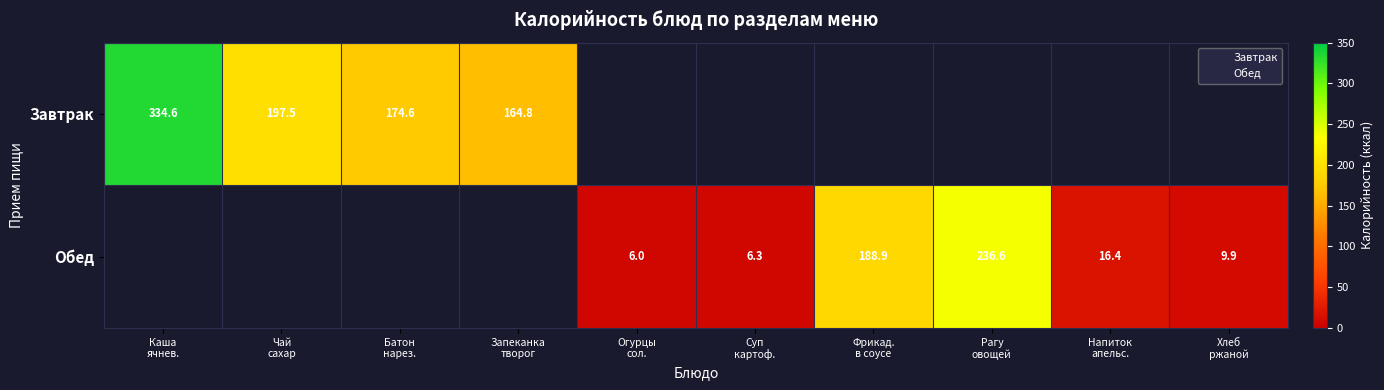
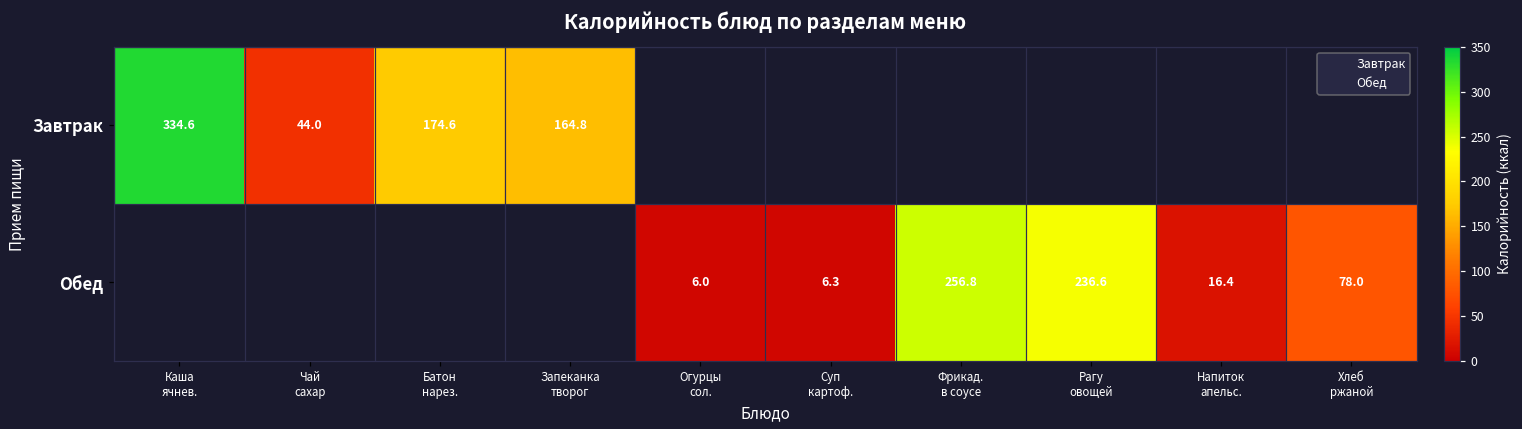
Завтрак, Чай сахар: 197.5 -> 44.0
Обед, Фрикад. в соусе: 188.9 -> 256.8
Обед, Хлеб ржаной: 9.9 -> 78.0
